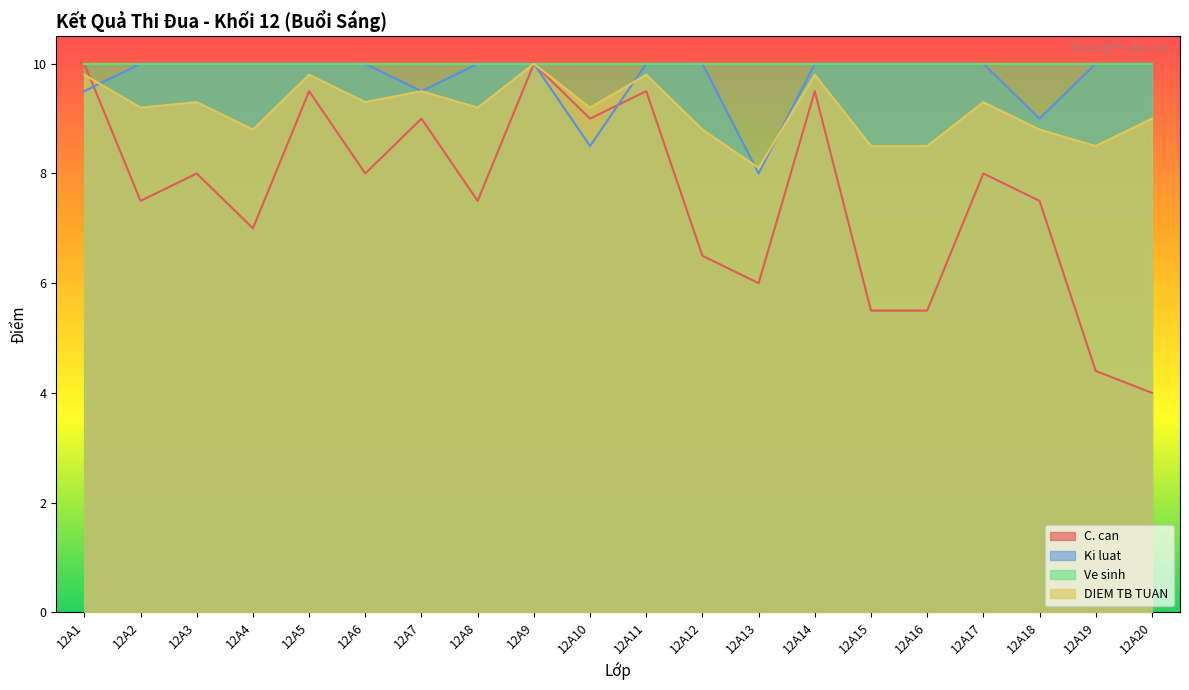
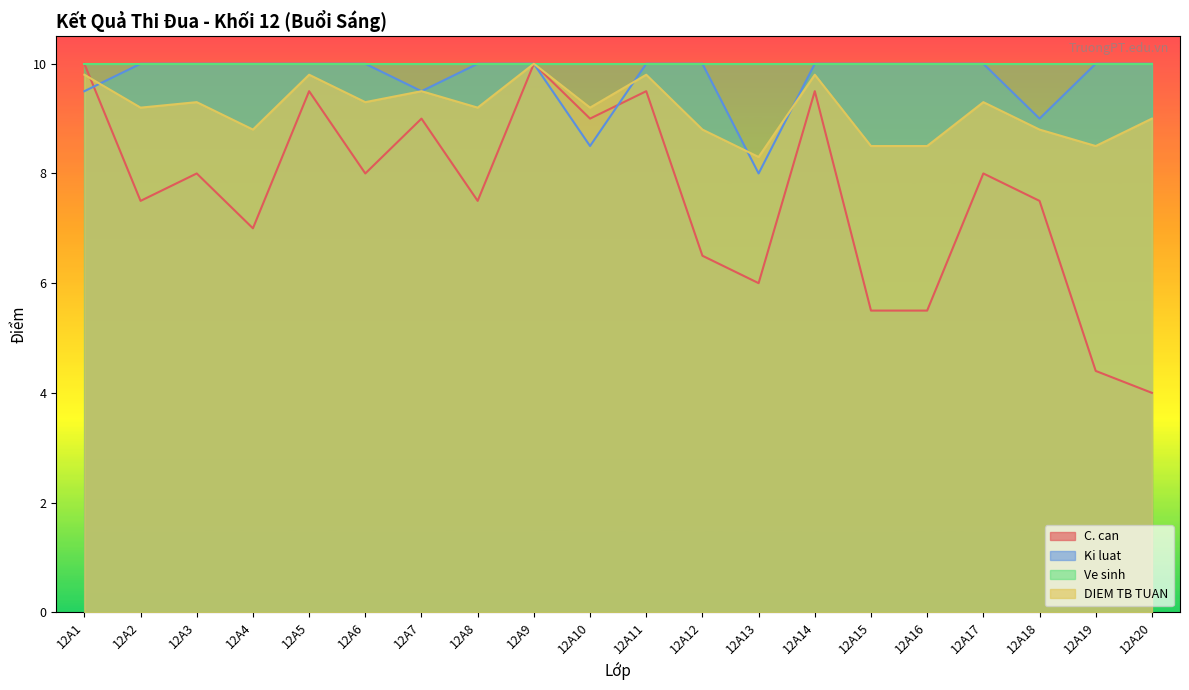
DIEM TB TUAN, 12A13: 8.1 -> 8.3
